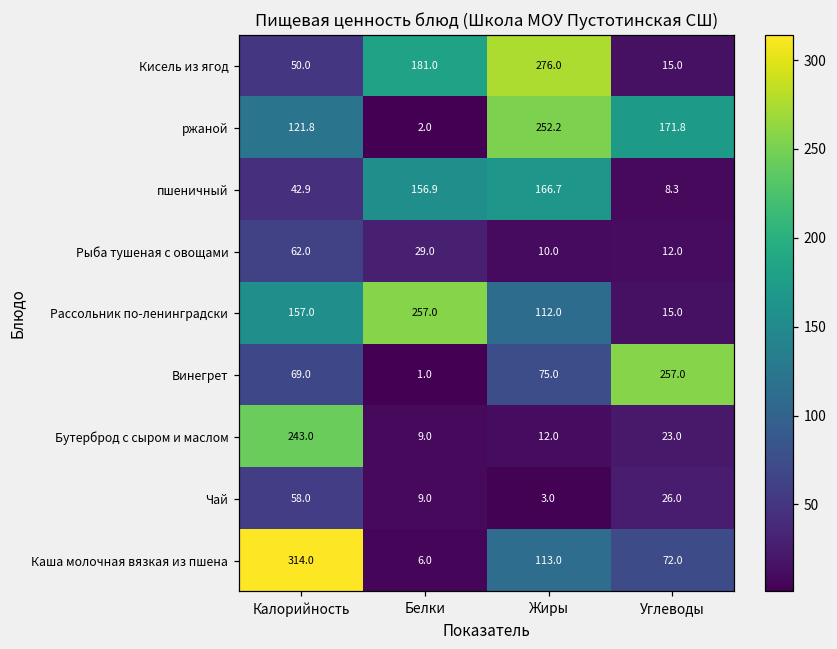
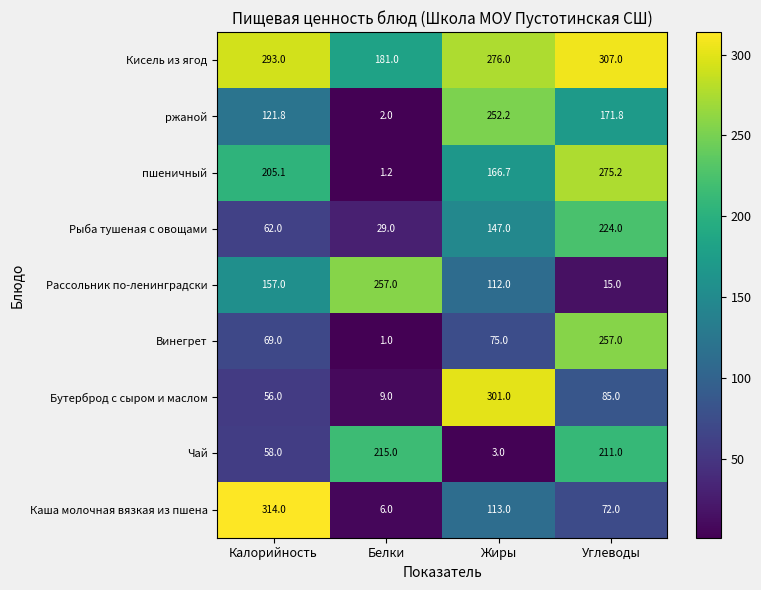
Кисель из ягод, Калорийность: 50.0 -> 293.0
Кисель из ягод, Углеводы: 15.0 -> 307.0
пшеничный, Калорийность: 42.9 -> 205.1
пшеничный, Белки: 156.9 -> 1.2
пшеничный, Углеводы: 8.3 -> 275.2
Рыба тушеная с овощами, Жиры: 10.0 -> 147.0
Рыба тушеная с овощами, Углеводы: 12.0 -> 224.0
Бутерброд с сыром и маслом, Калорийность: 243.0 -> 56.0
Бутерброд с сыром и маслом, Жиры: 12.0 -> 301.0
Бутерброд с сыром и маслом, Углеводы: 23.0 -> 85.0
Чай, Белки: 9.0 -> 215.0
Чай, Углеводы: 26.0 -> 211.0
